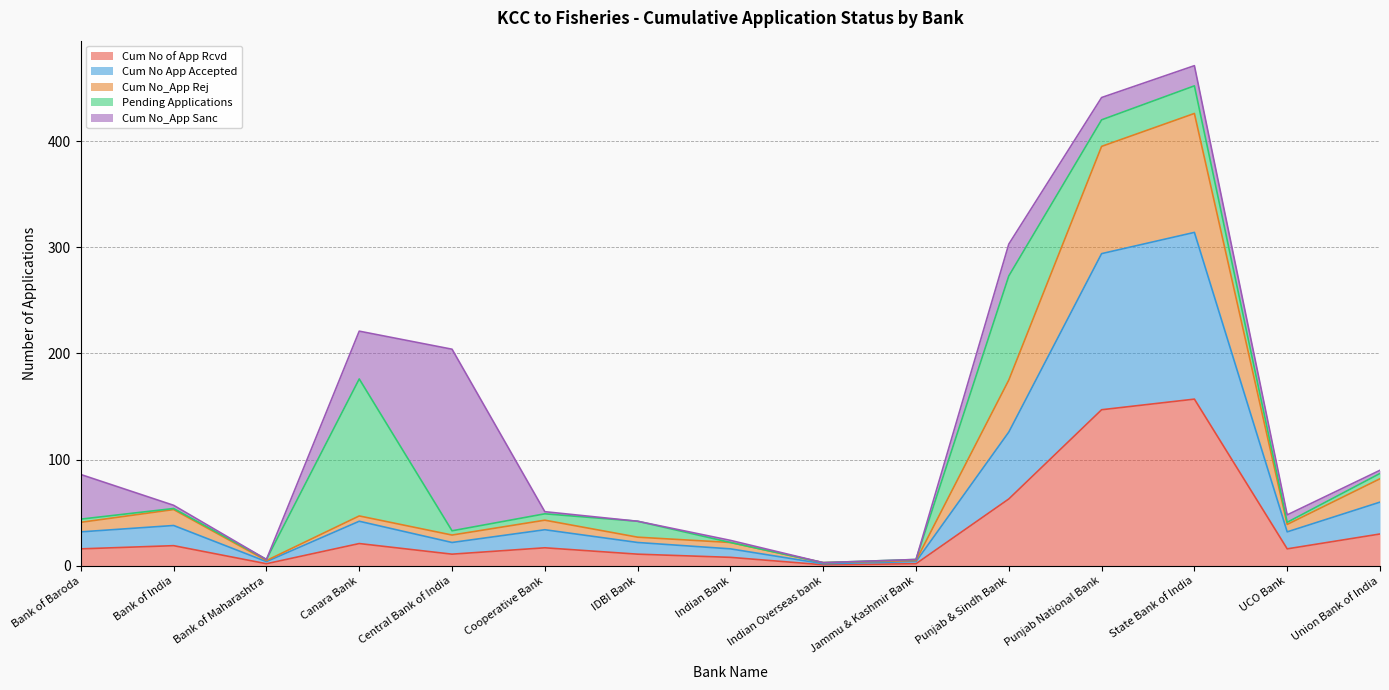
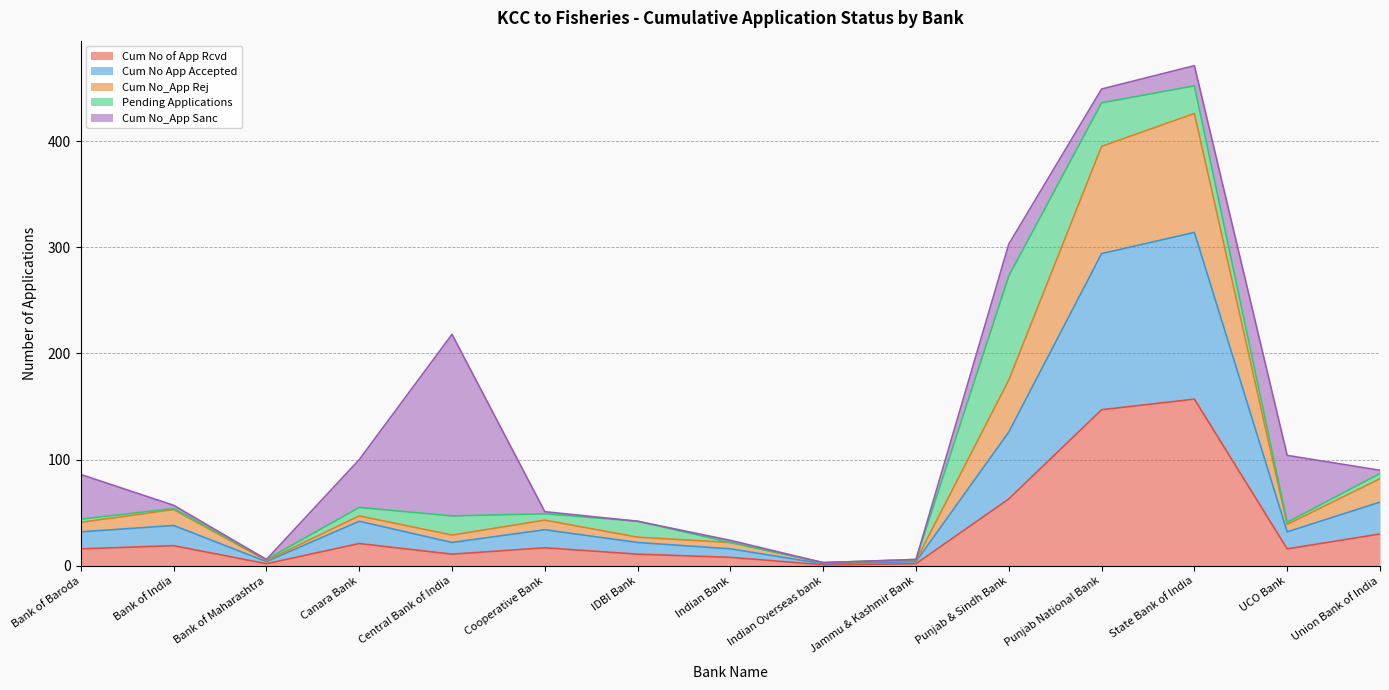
Pending Applications, Canara Bank: 129 -> 8
Pending Applications, Central Bank of India: 4 -> 18
Pending Applications, Punjab National Bank: 25 -> 41
Cum No_App Sanc, Punjab National Bank: 21 -> 13
Cum No_App Sanc, UCO Bank: 7 -> 63
